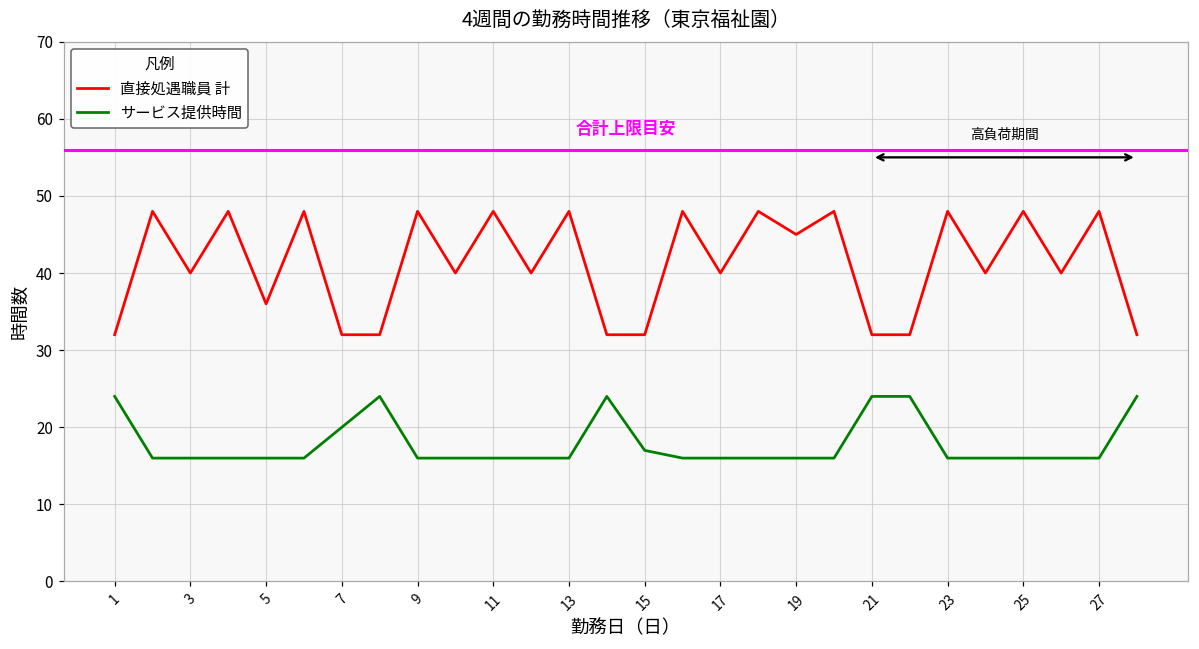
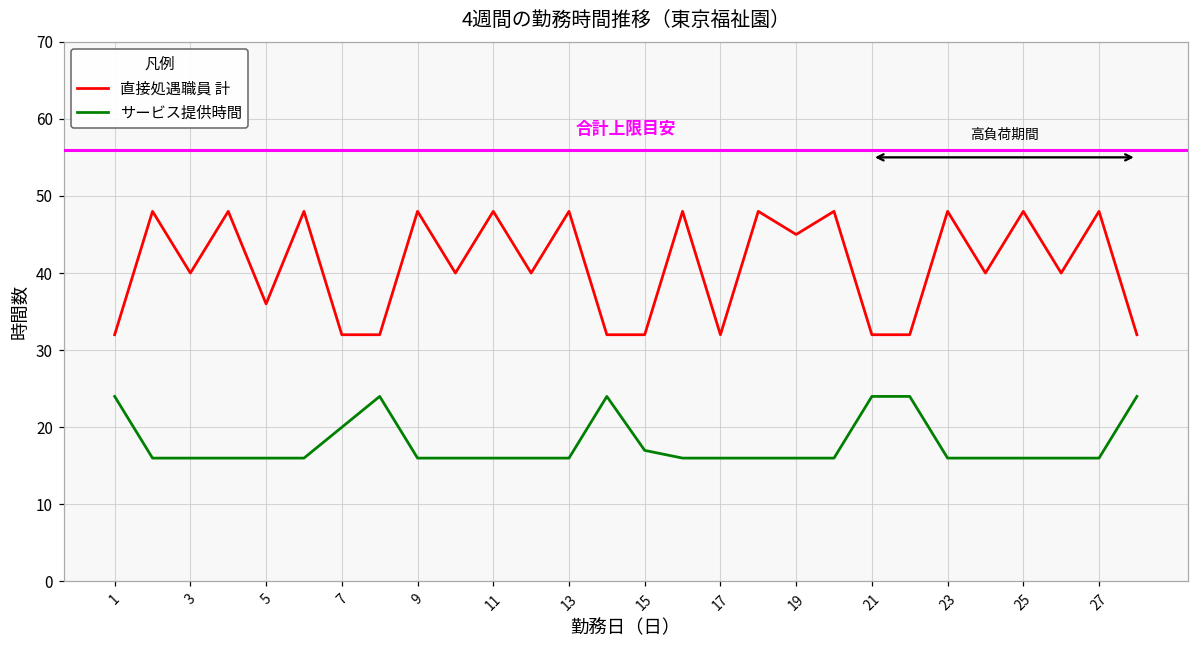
直接処遇職員 計, 17: 40 -> 32
